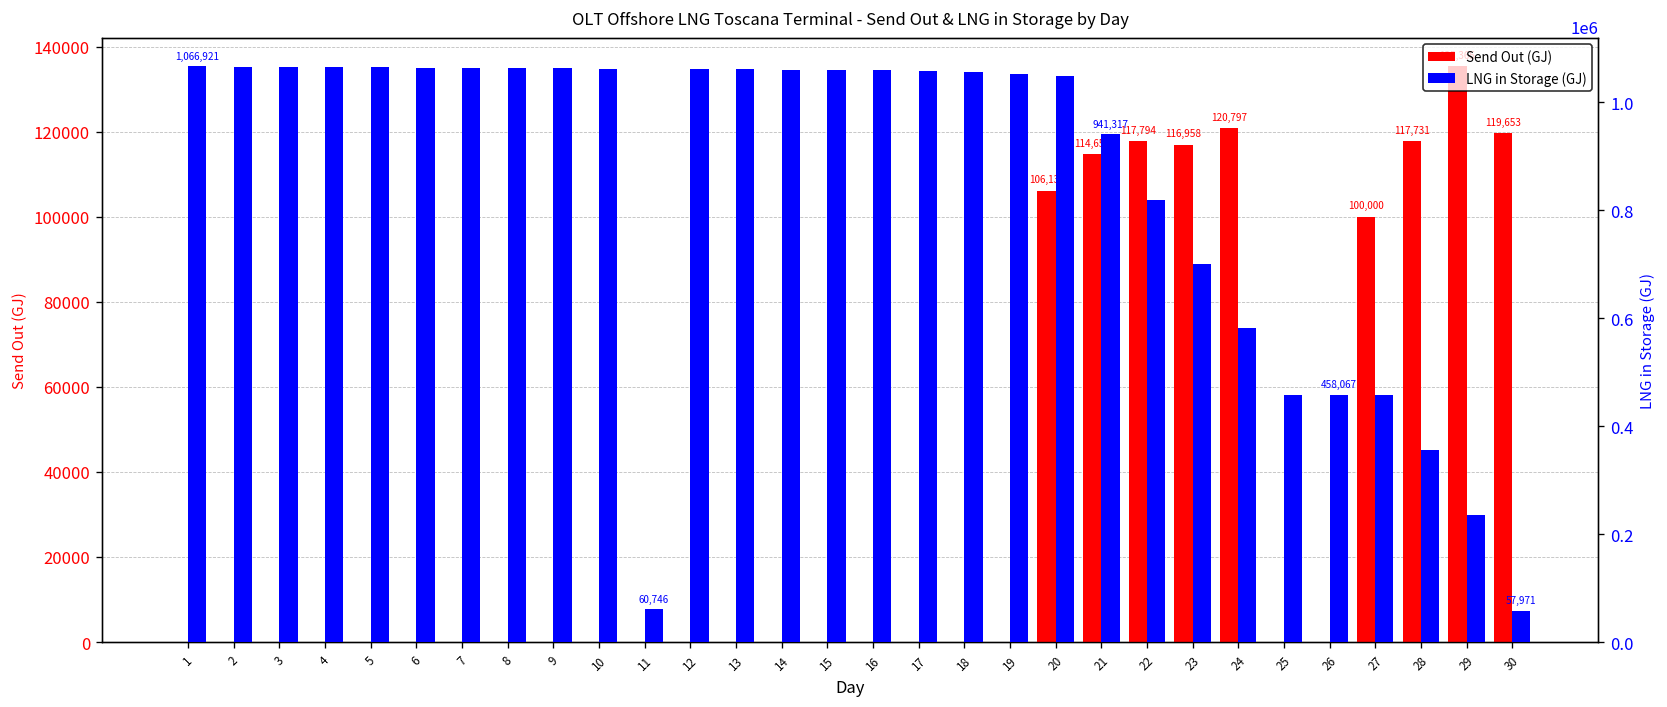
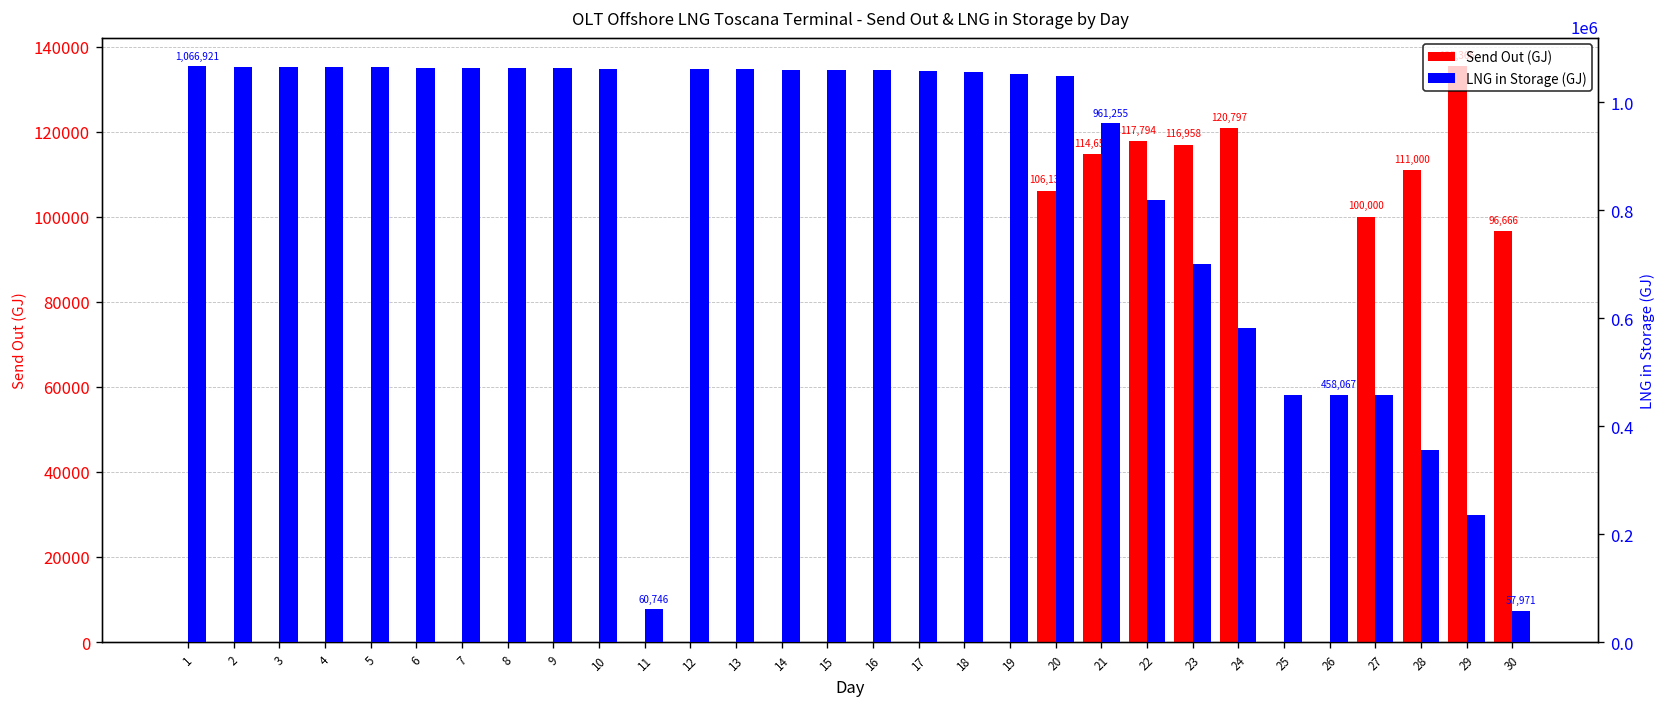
Send Out (GJ), 28: 117,731 -> 111,000
Send Out (GJ), 30: 119,653 -> 96,666
LNG in Storage (GJ), 21: 941,317 -> 961,255
